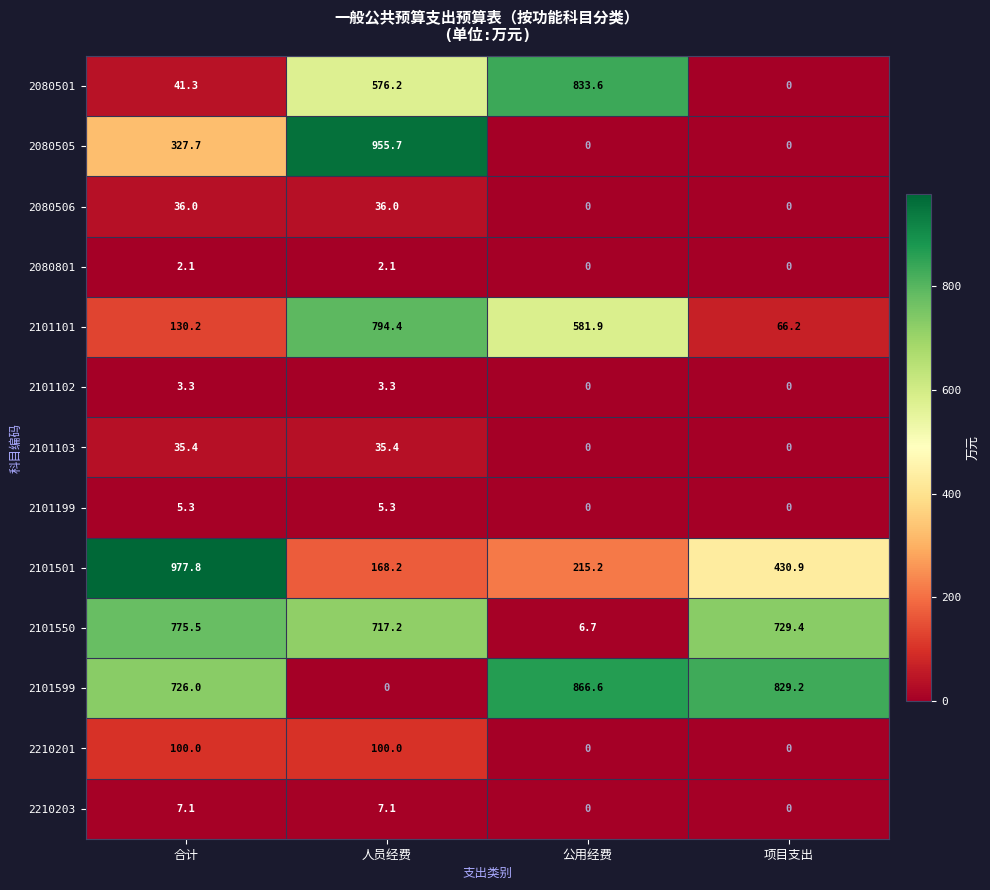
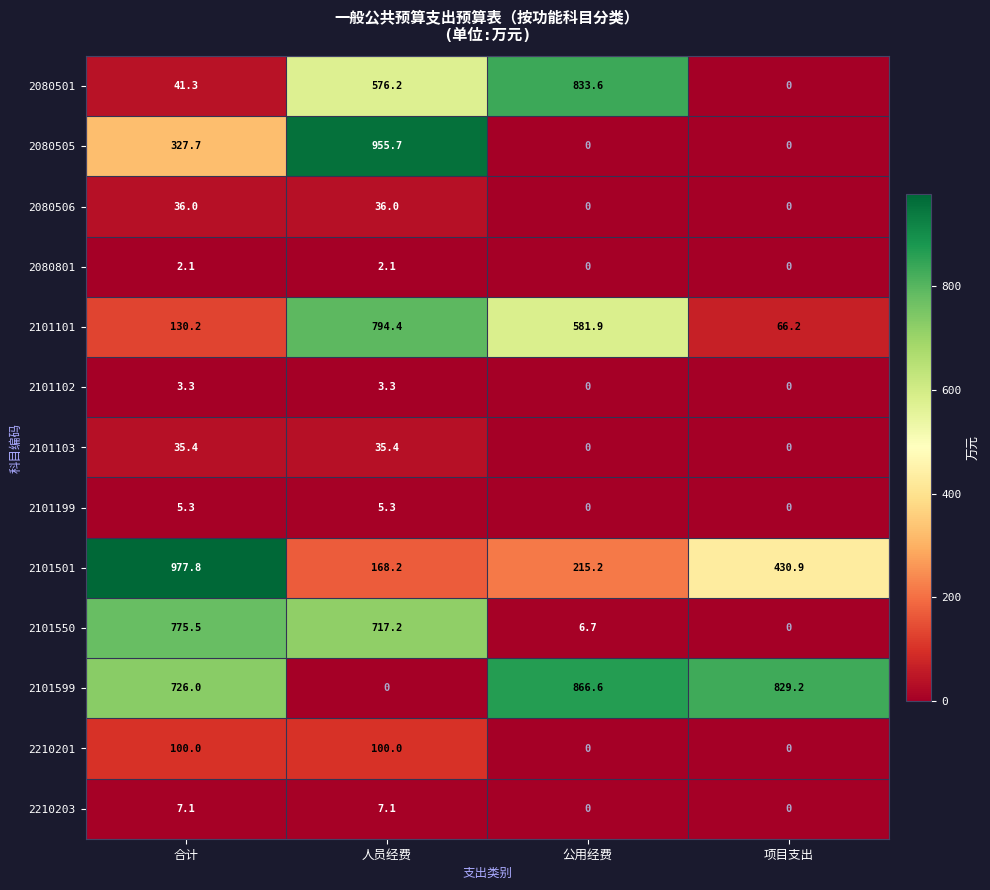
2101550, 项目支出: 729.4 -> 0
